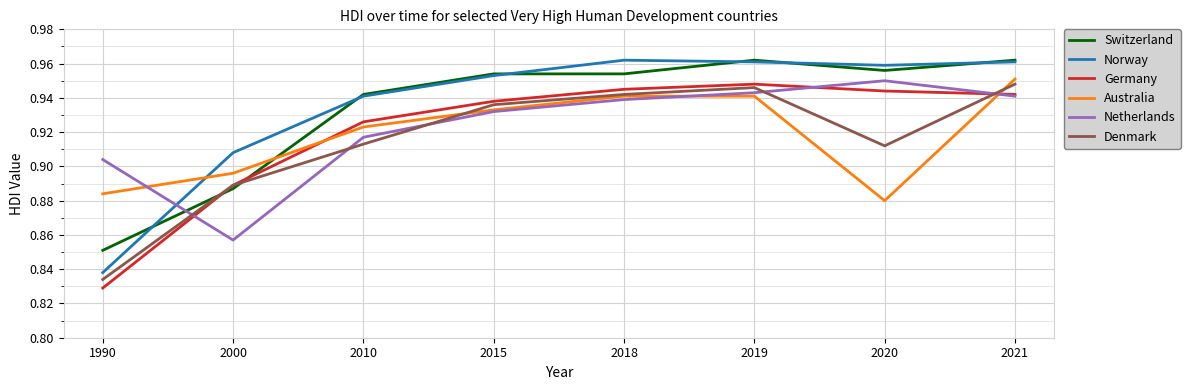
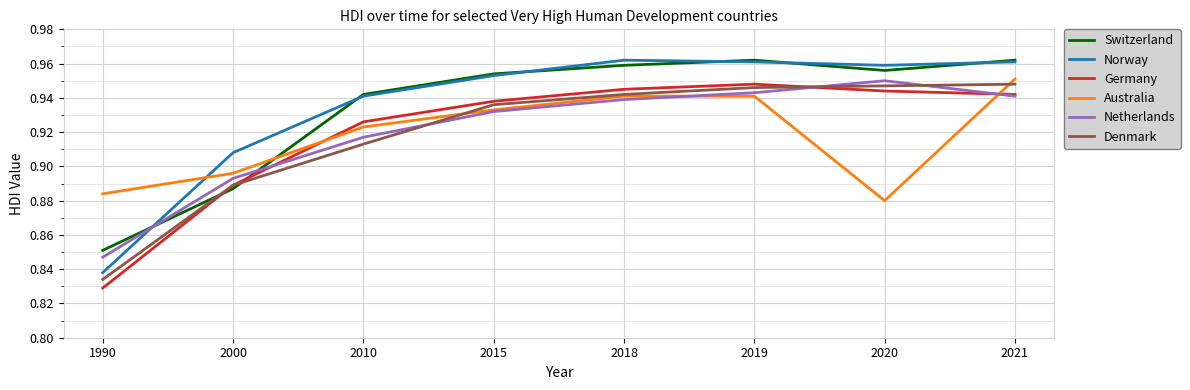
Netherlands, 1990: 0.904 -> 0.847
Netherlands, 2000: 0.857 -> 0.893
Switzerland, 2018: 0.954 -> 0.959
Denmark, 2020: 0.912 -> 0.947
